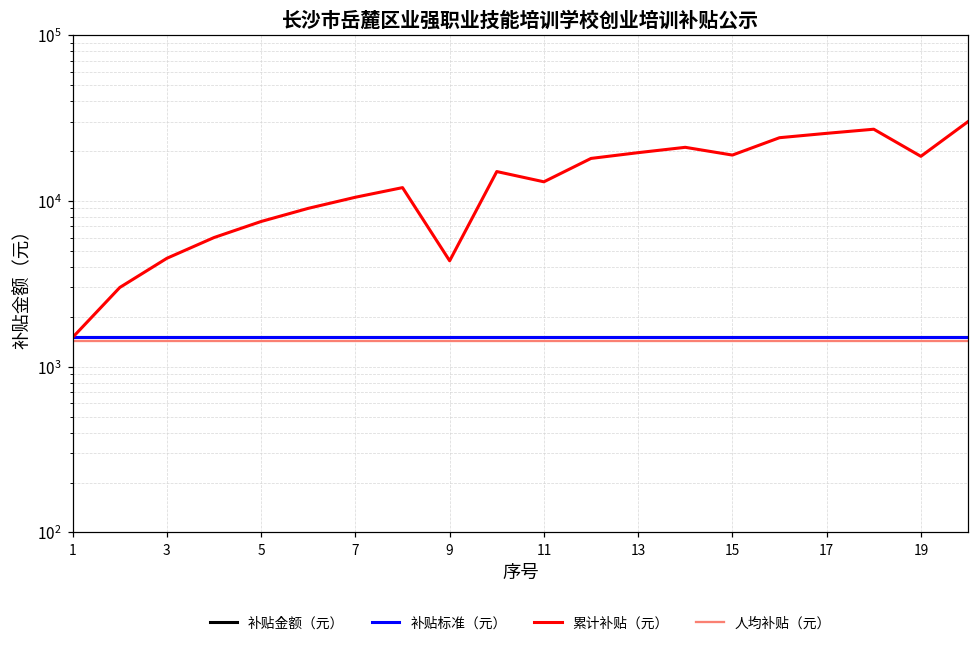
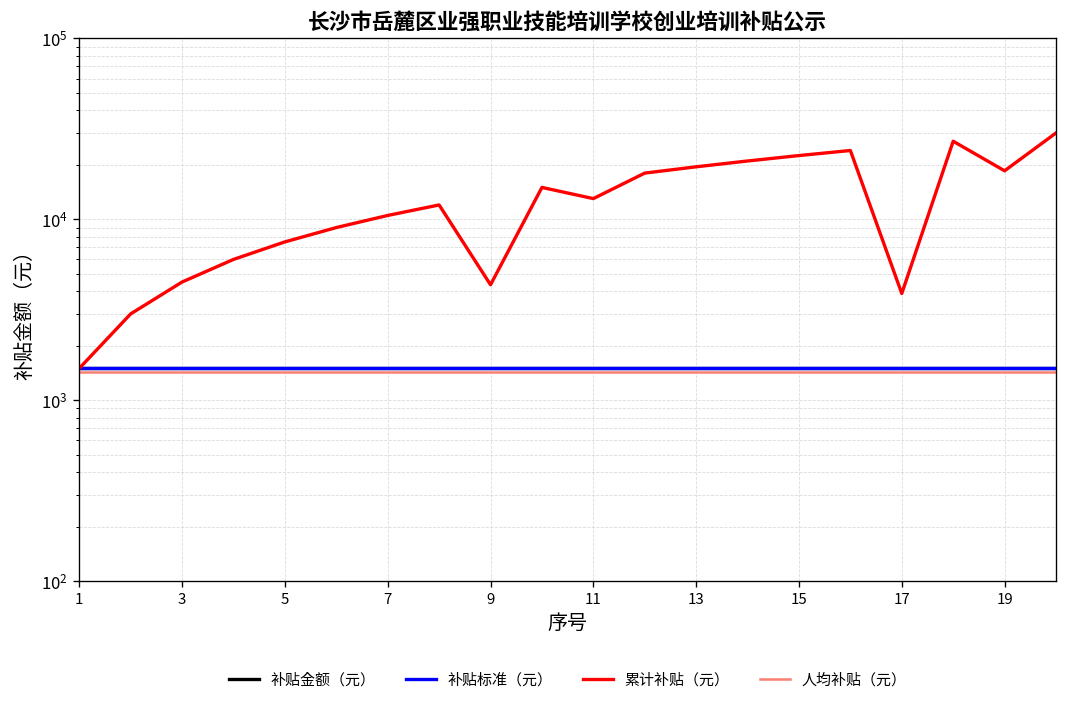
累计补贴（元）, 15: 19000 -> 23000
累计补贴（元）, 17: 26000 -> 3900
